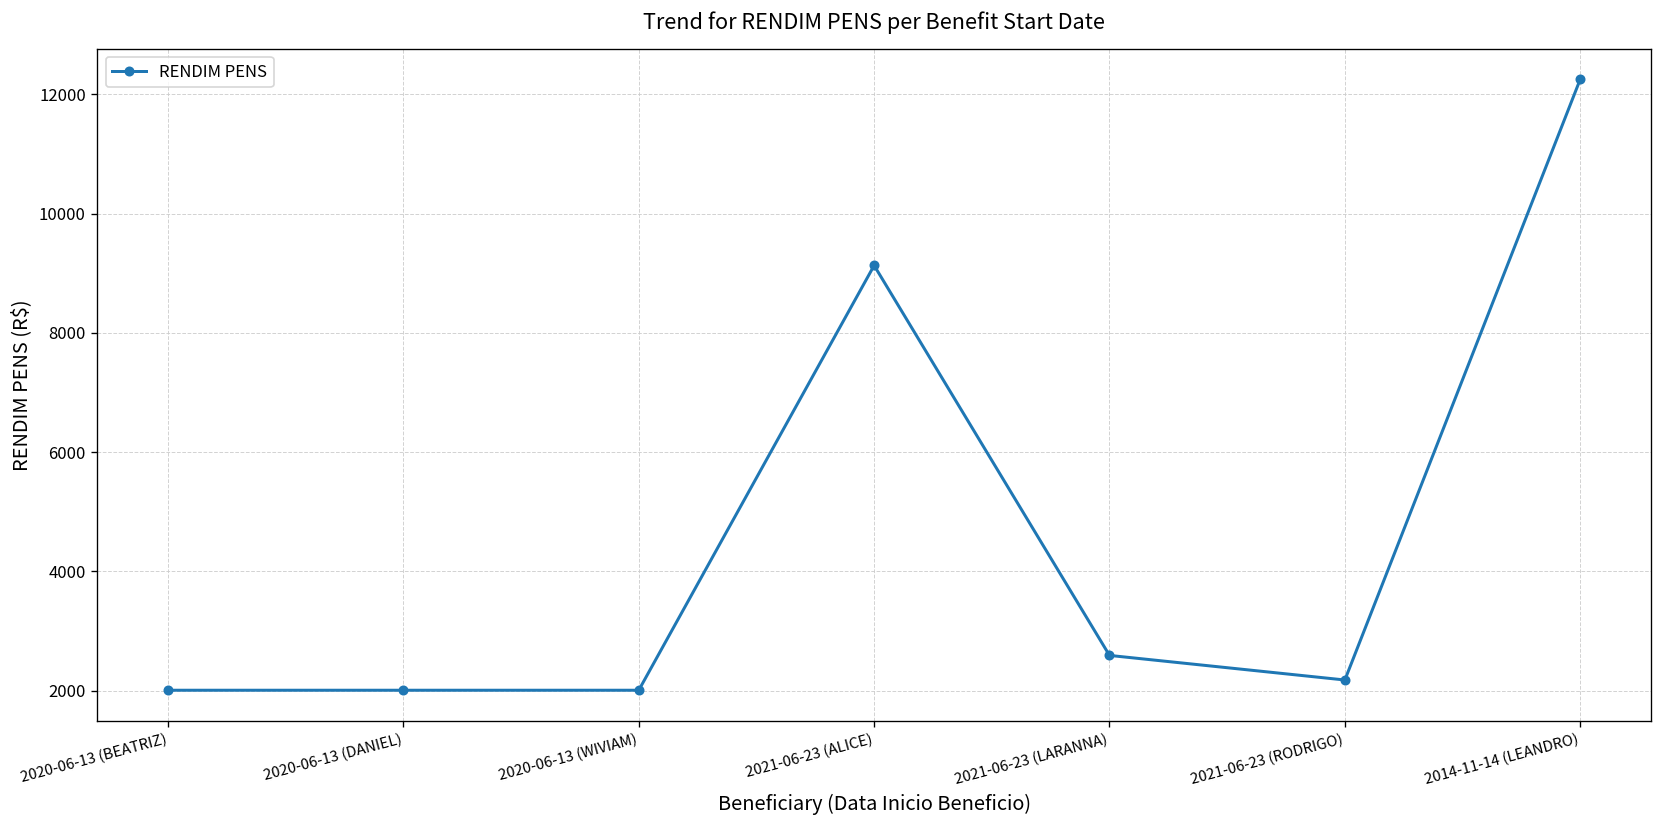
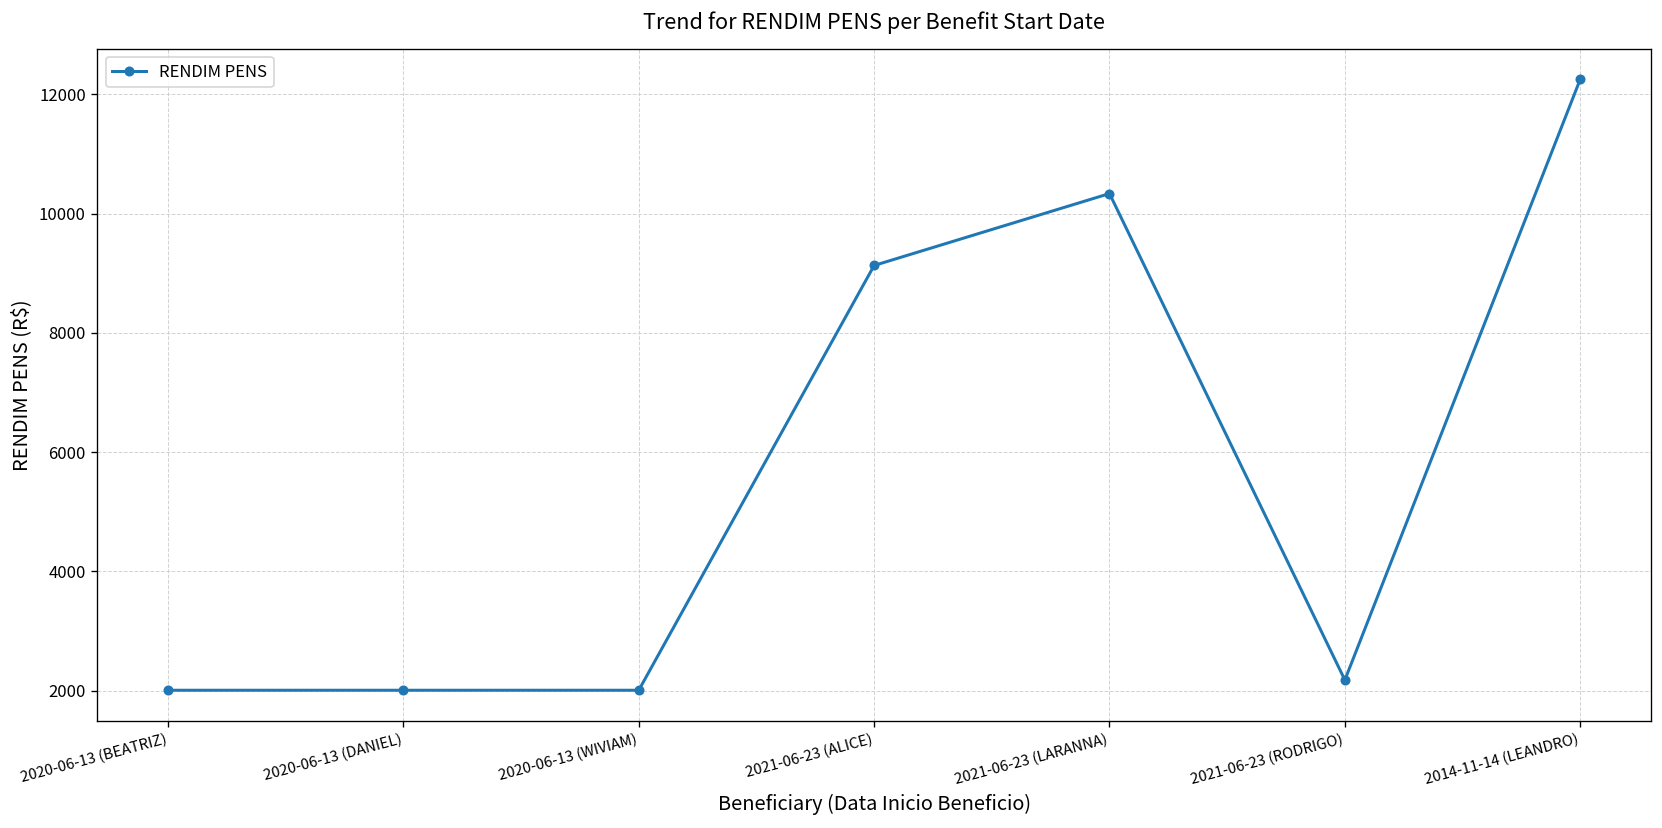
2021-06-23 (LARANNA): 2600 -> 10300
